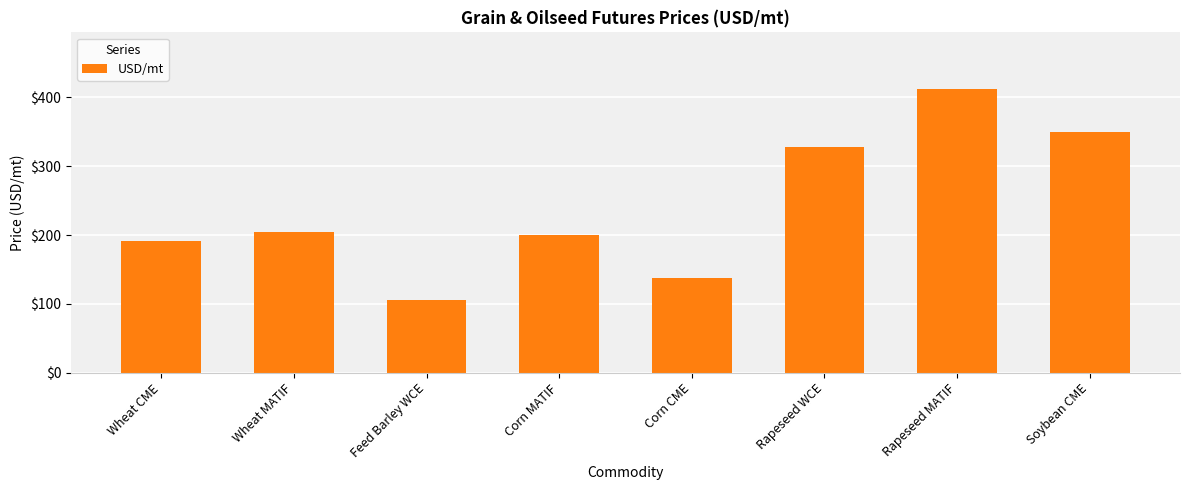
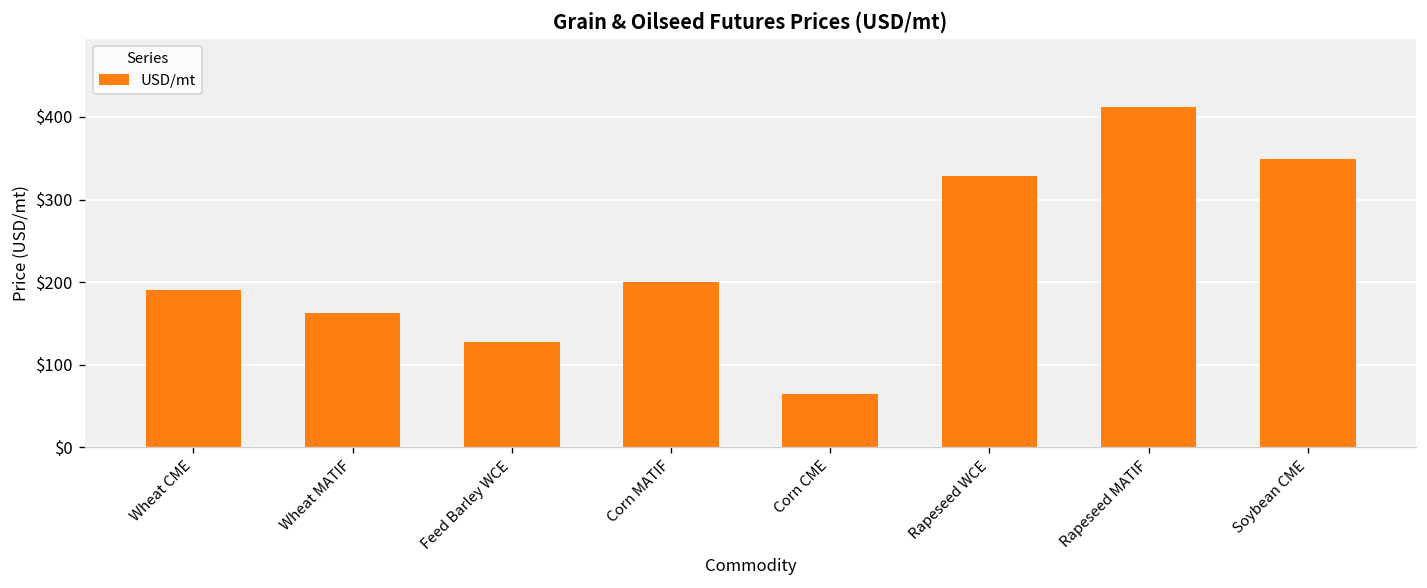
Wheat MATIF: $200 -> $160
Feed Barley WCE: $110 -> $130
Corn CME: $140 -> $70
